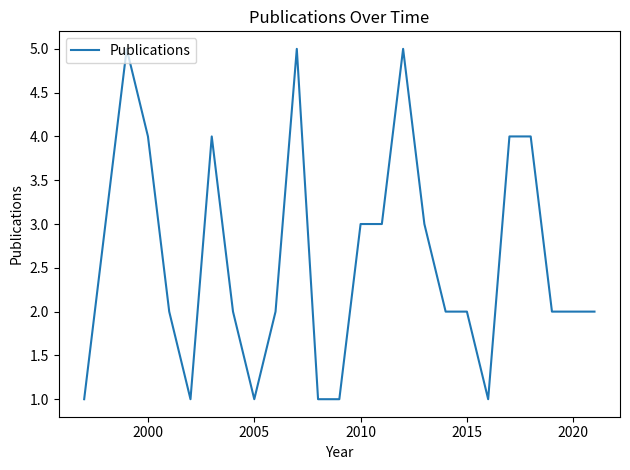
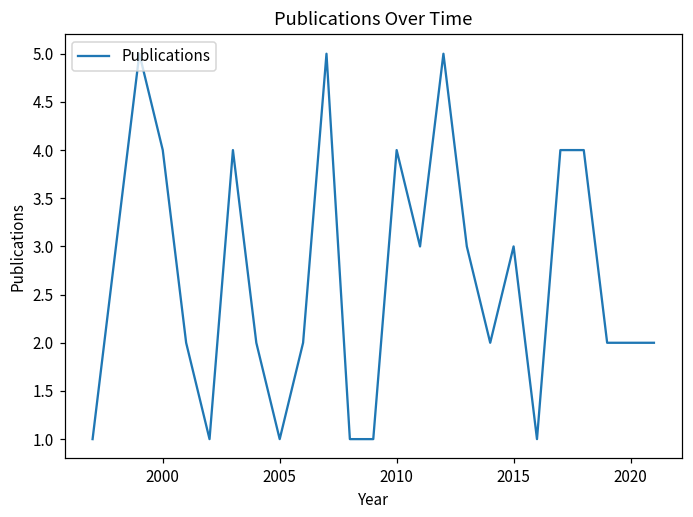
2010: 3 -> 4
2015: 2 -> 3
